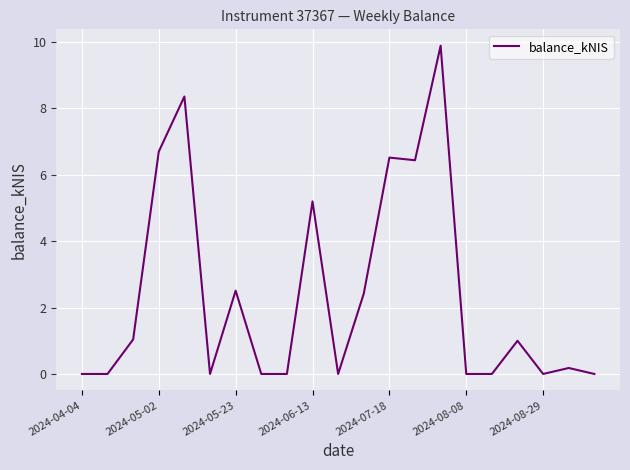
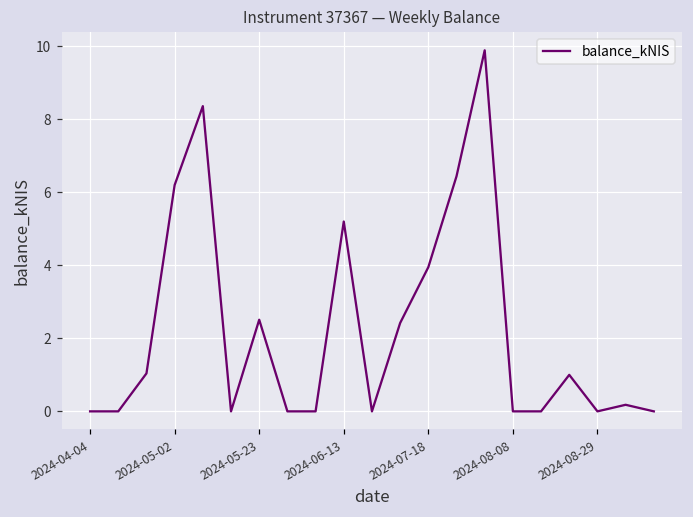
2024-05-02: 6.7 -> 6.2
2024-07-18: 6.5 -> 4.0
